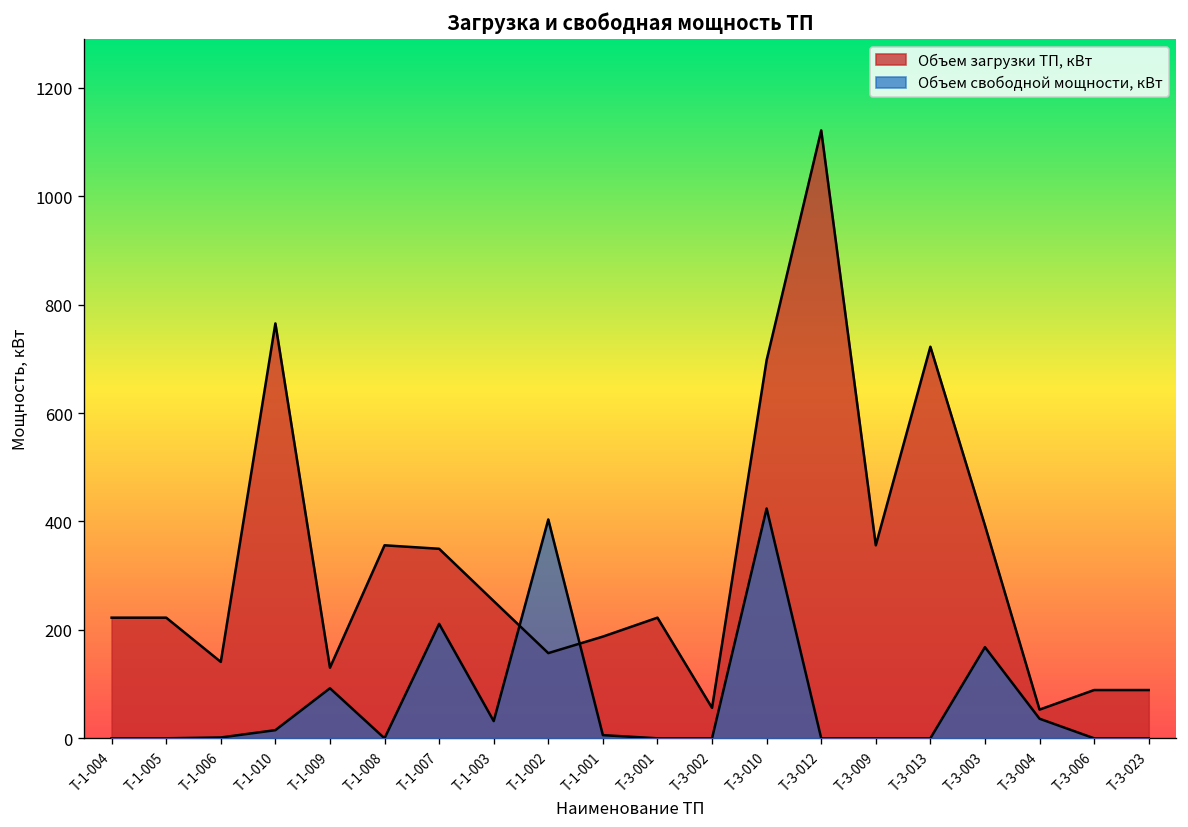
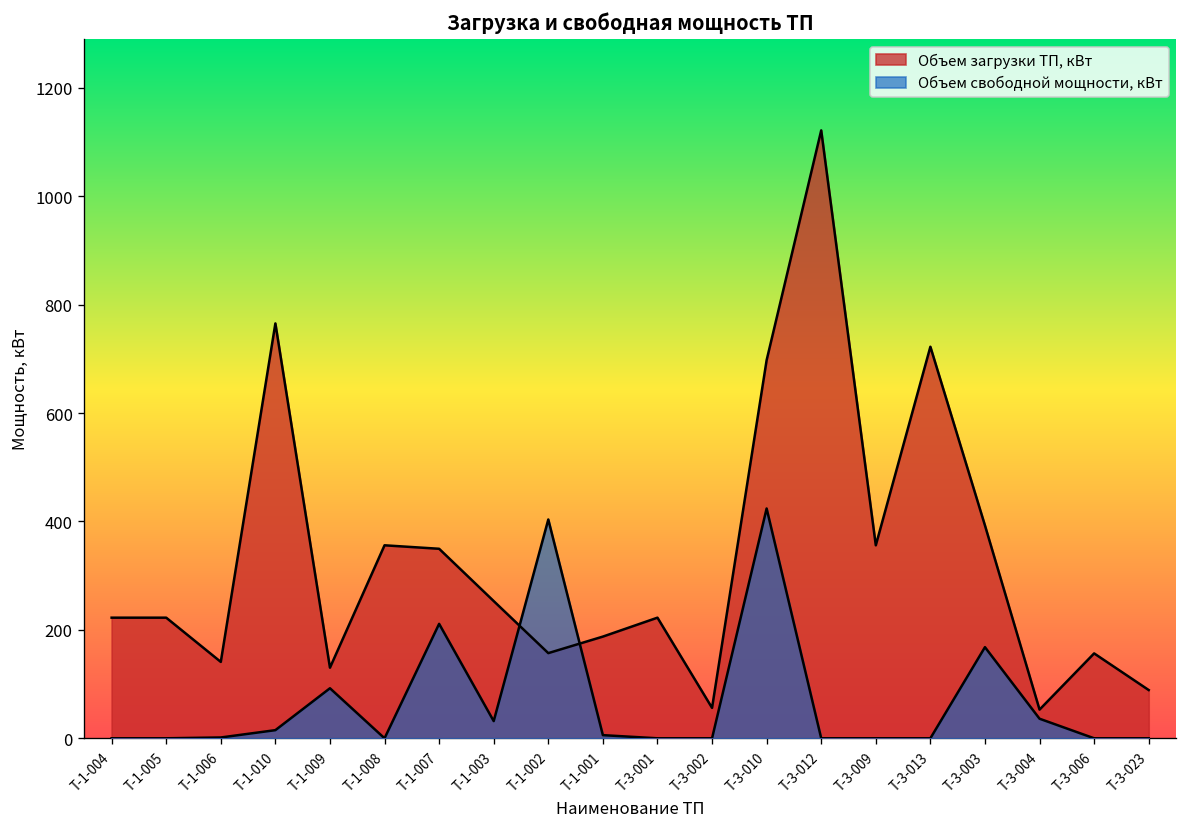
Объем загрузки ТП, кВт, Т-3-006: 90 -> 160
